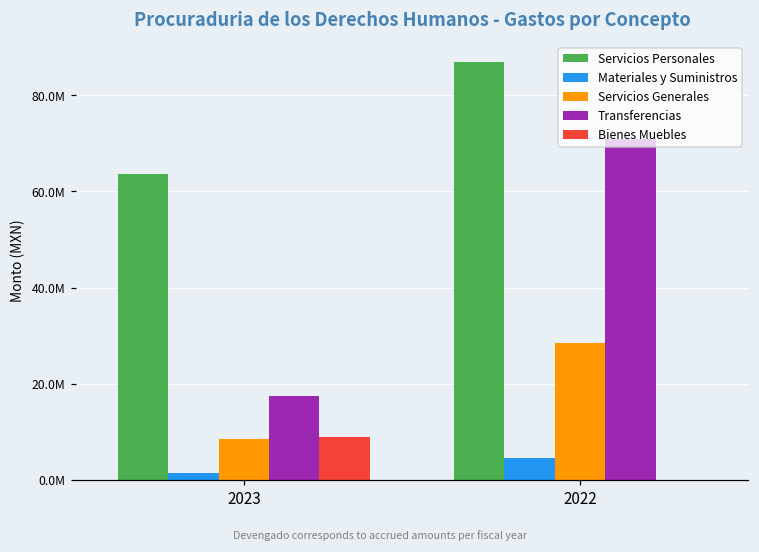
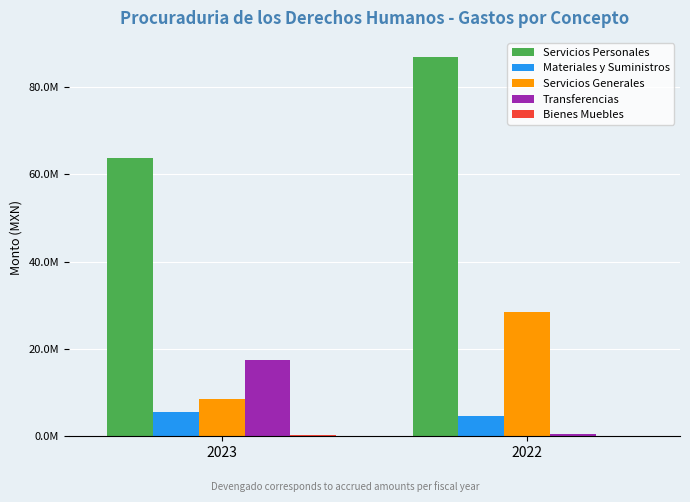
Materiales y Suministros, 2023: 1000000 -> 6000000
Bienes Muebles, 2023: 9000000 -> 0
Transferencias, 2022: 71000000 -> 0
